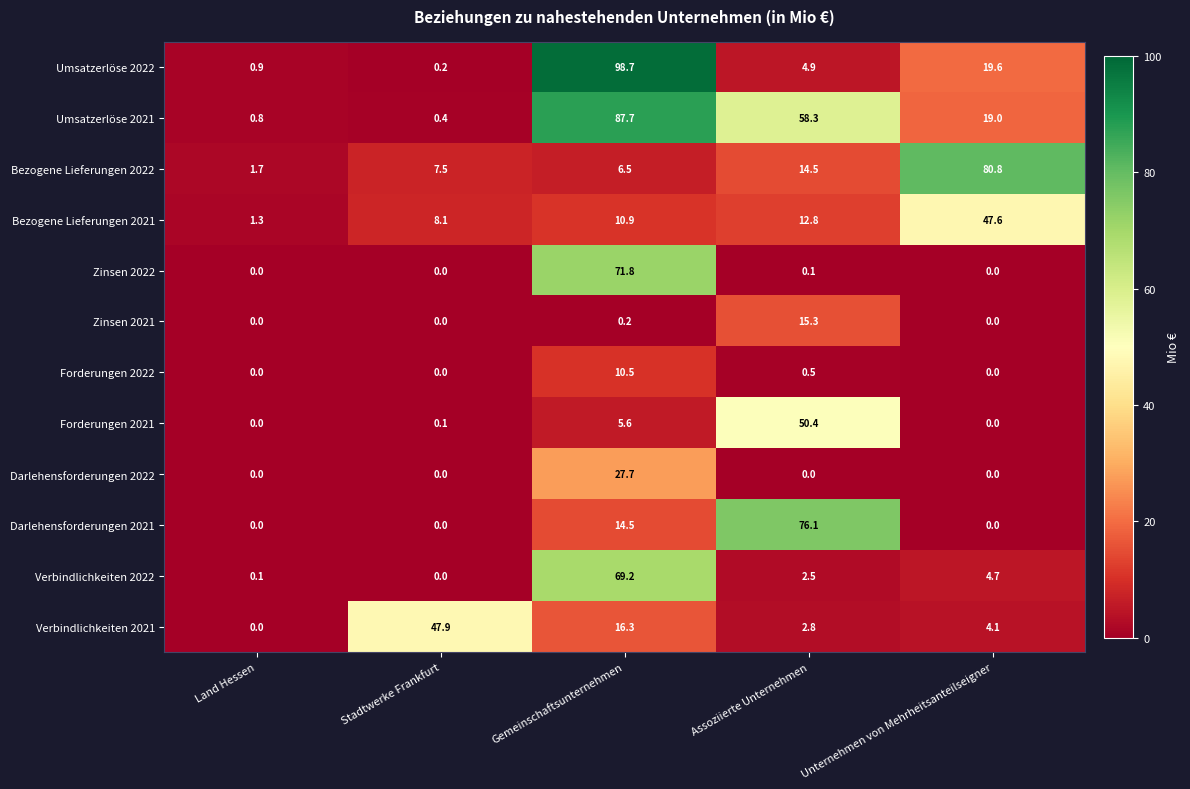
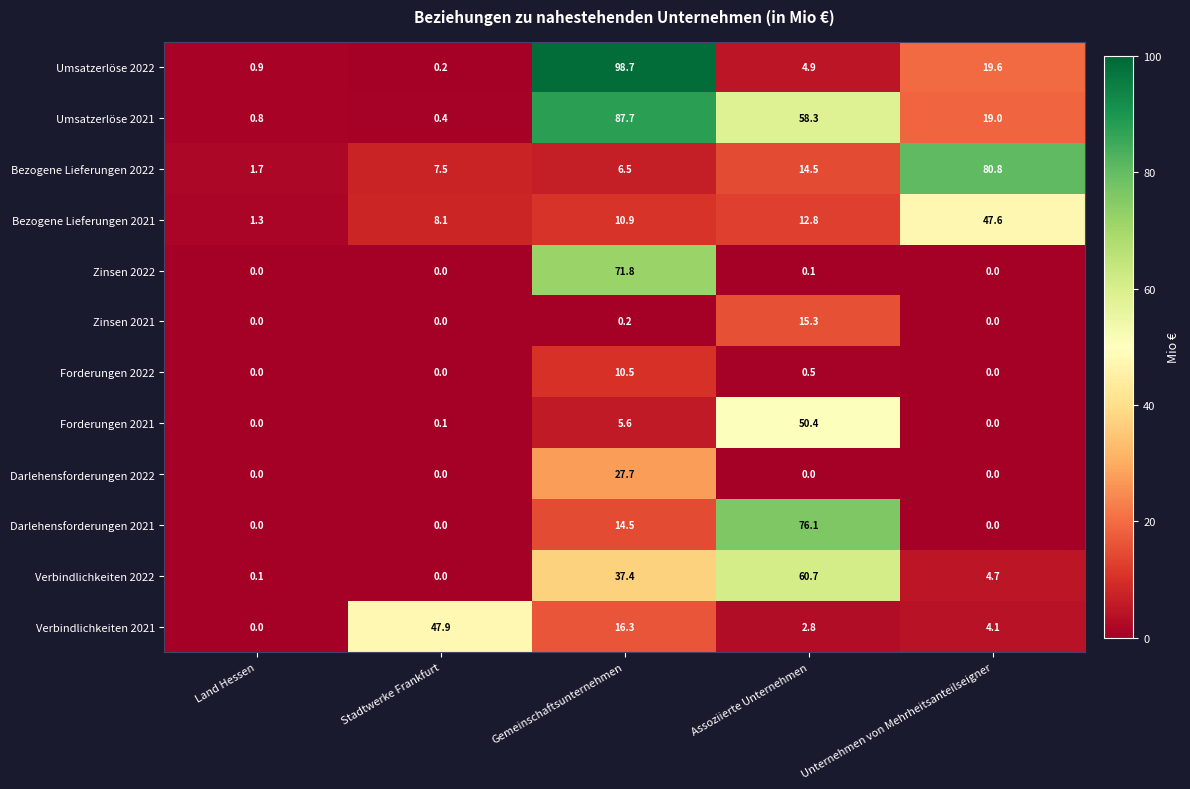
Verbindlichkeiten 2022, Gemeinschaftsunternehmen: 69.2 -> 37.4
Verbindlichkeiten 2022, Assoziierte Unternehmen: 2.5 -> 60.7
